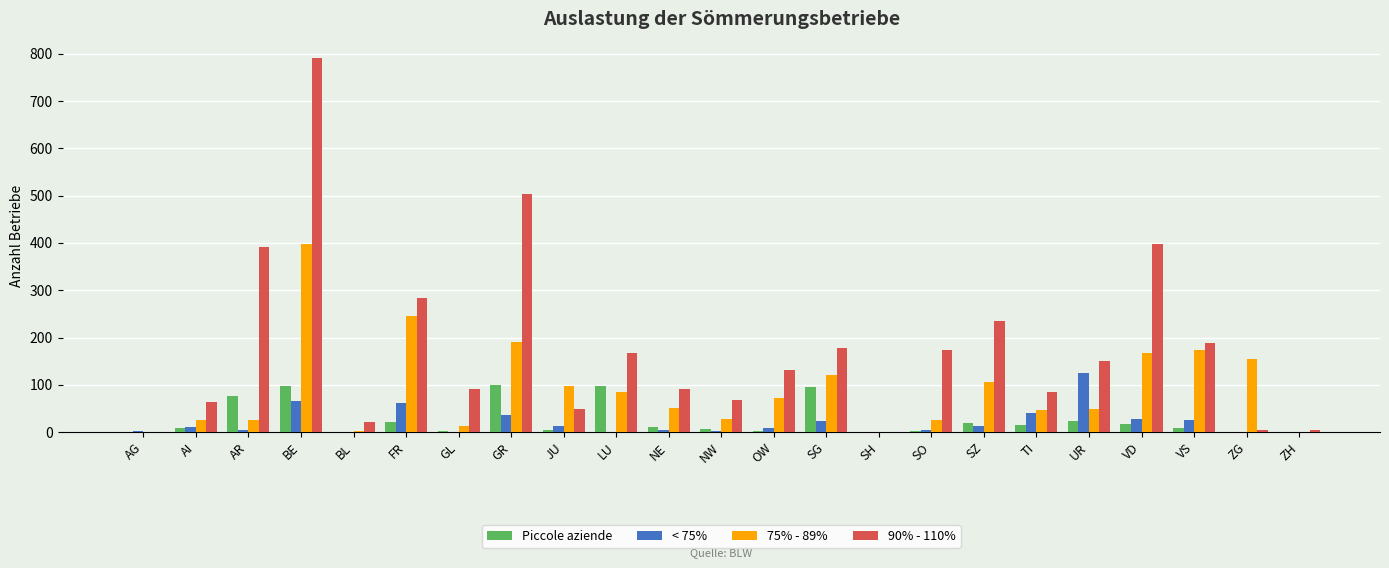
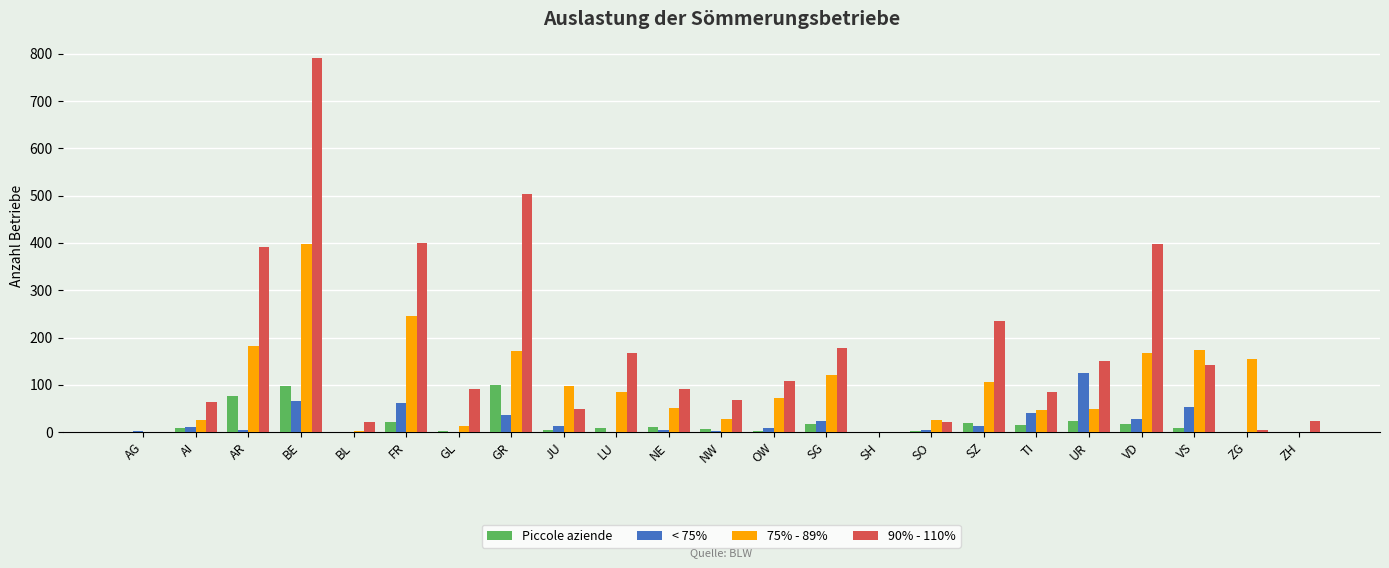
75% - 89%, AR: 30 -> 180
90% - 110%, FR: 280 -> 400
75% - 89%, GR: 190 -> 170
Piccole aziende, LU: 100 -> 10
90% - 110%, OW: 130 -> 110
Piccole aziende, SG: 100 -> 20
90% - 110%, SO: 170 -> 20
< 75%, VS: 30 -> 50
90% - 110%, VS: 190 -> 140
90% - 110%, ZH: 10 -> 20
